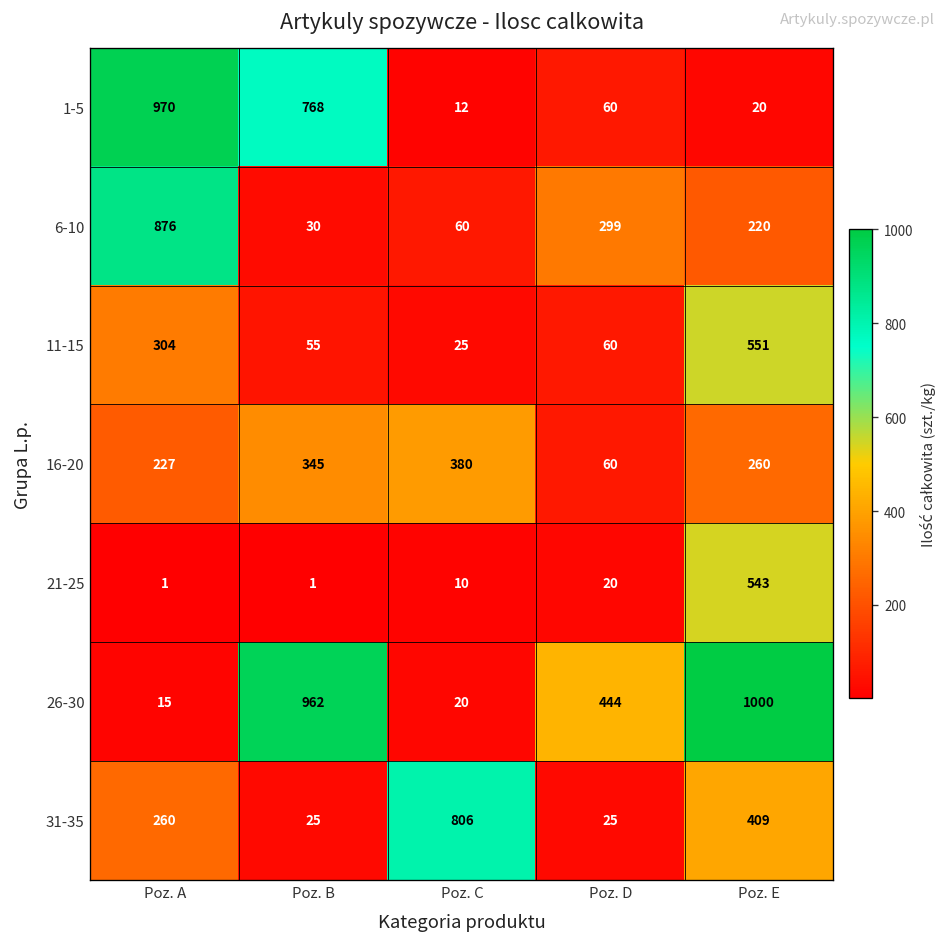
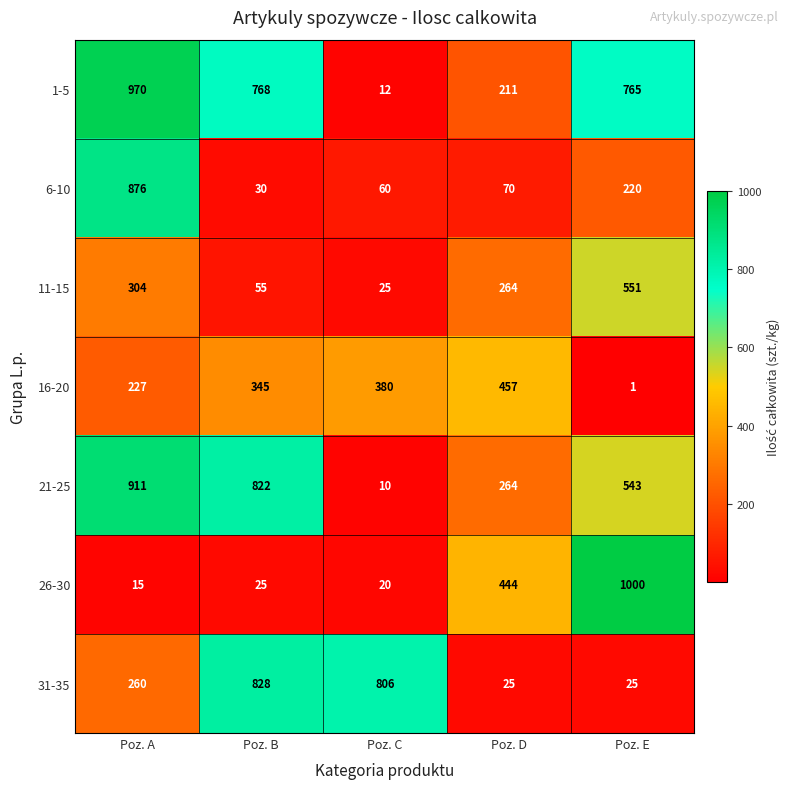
1-5, Poz. D: 60 -> 211
1-5, Poz. E: 20 -> 765
6-10, Poz. D: 299 -> 70
11-15, Poz. D: 60 -> 264
16-20, Poz. D: 60 -> 457
16-20, Poz. E: 260 -> 1
21-25, Poz. A: 1 -> 911
21-25, Poz. B: 1 -> 822
21-25, Poz. D: 20 -> 264
26-30, Poz. B: 962 -> 25
31-35, Poz. B: 25 -> 828
31-35, Poz. E: 409 -> 25
